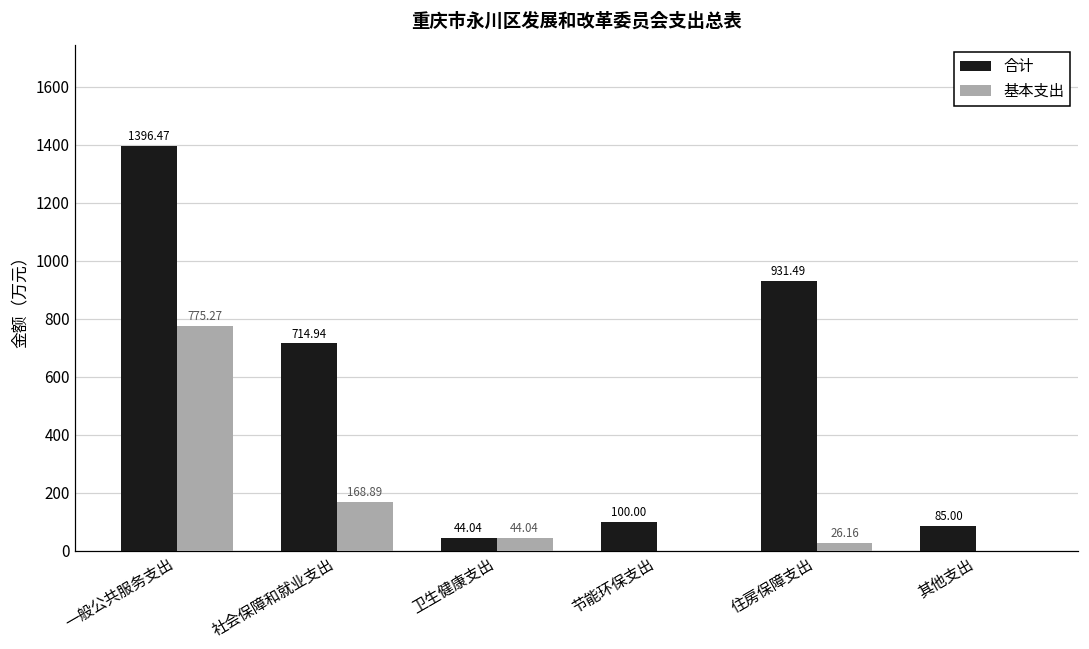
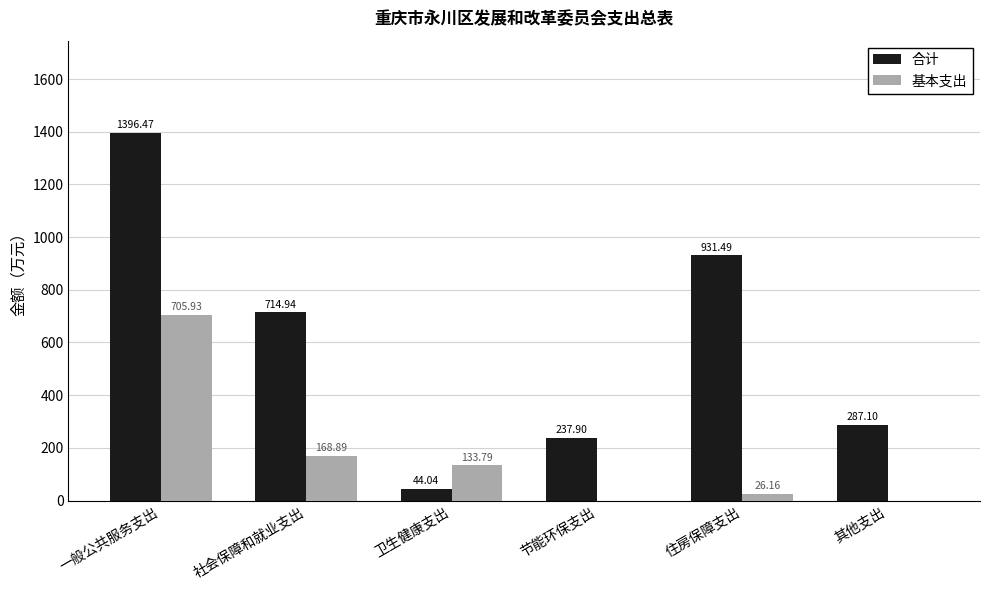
基本支出, 一般公共服务支出: 775.27 -> 705.93
基本支出, 卫生健康支出: 44.04 -> 133.79
合计, 节能环保支出: 100.00 -> 237.90
合计, 其他支出: 85.00 -> 287.10
